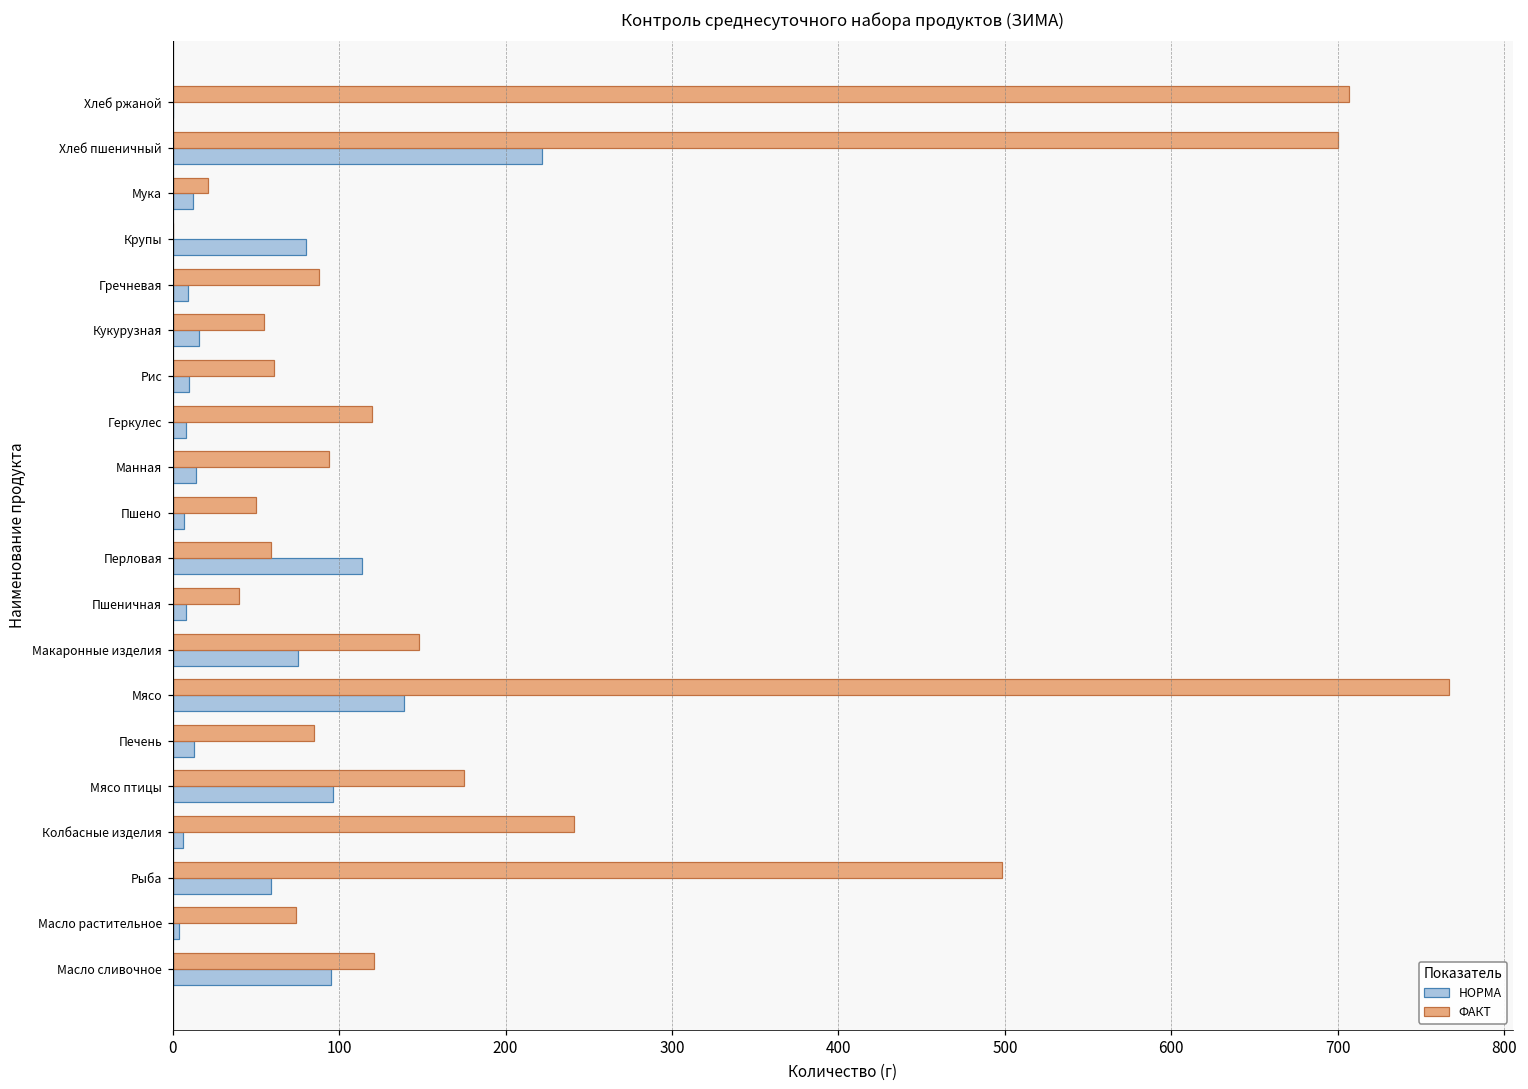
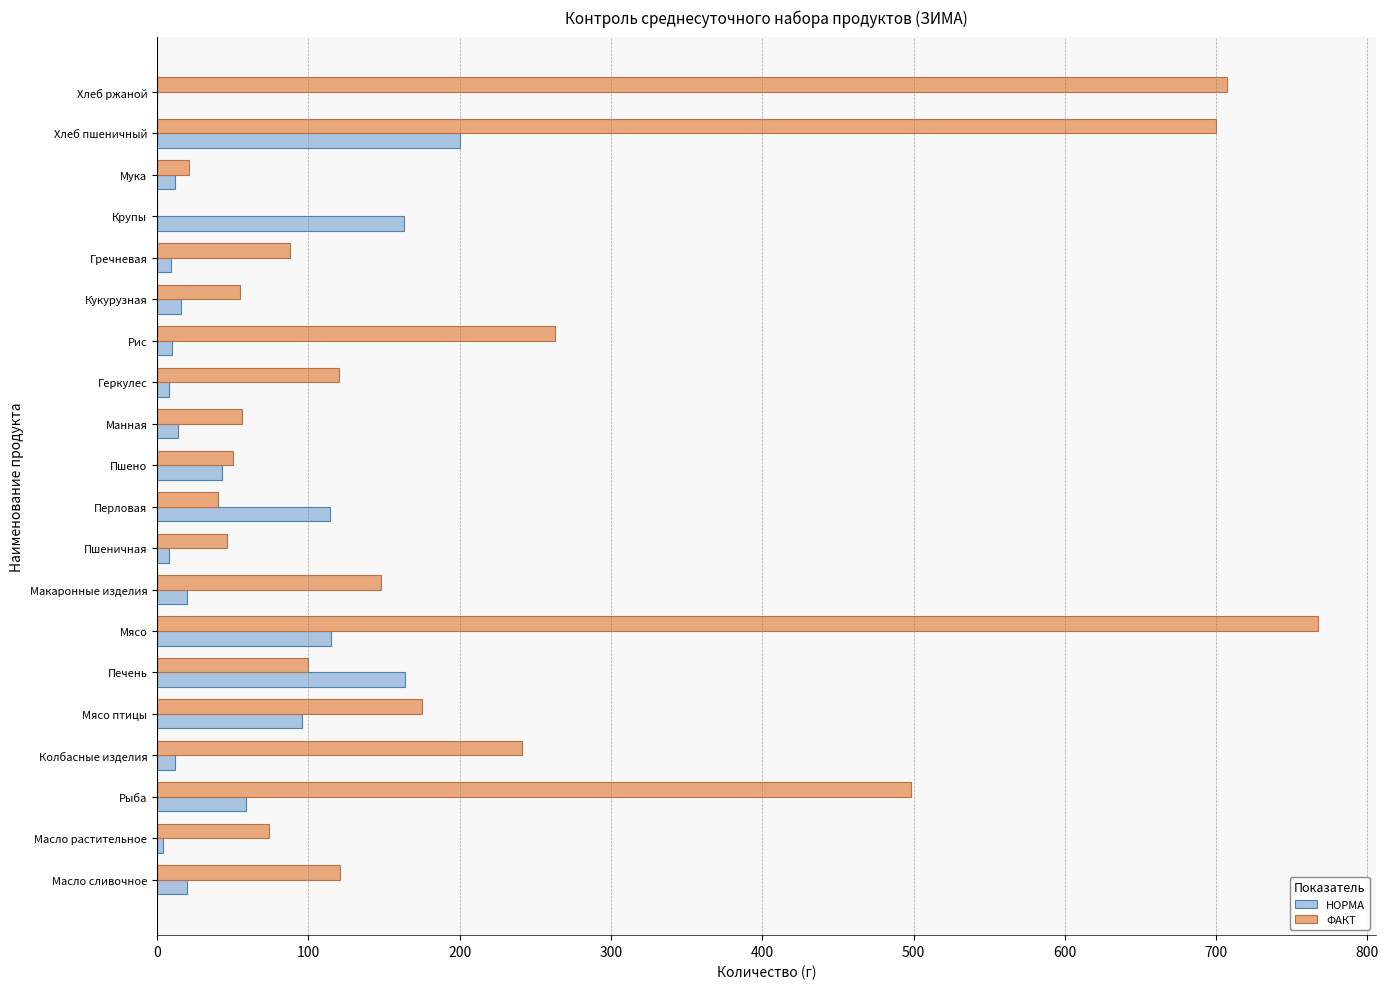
НОРМА, Хлеб пшеничный: 222 -> 200
НОРМА, Крупы: 80 -> 163
ФАКТ, Рис: 61 -> 263
ФАКТ, Манная: 94 -> 56
НОРМА, Пшено: 7 -> 43
ФАКТ, Перловая: 59 -> 40
ФАКТ, Пшеничная: 40 -> 46
НОРМА, Макаронные изделия: 75 -> 20
НОРМА, Мясо: 139 -> 115
ФАКТ, Печень: 85 -> 100
НОРМА, Печень: 13 -> 164
НОРМА, Колбасные изделия: 6 -> 12
НОРМА, Масло сливочное: 95 -> 20
